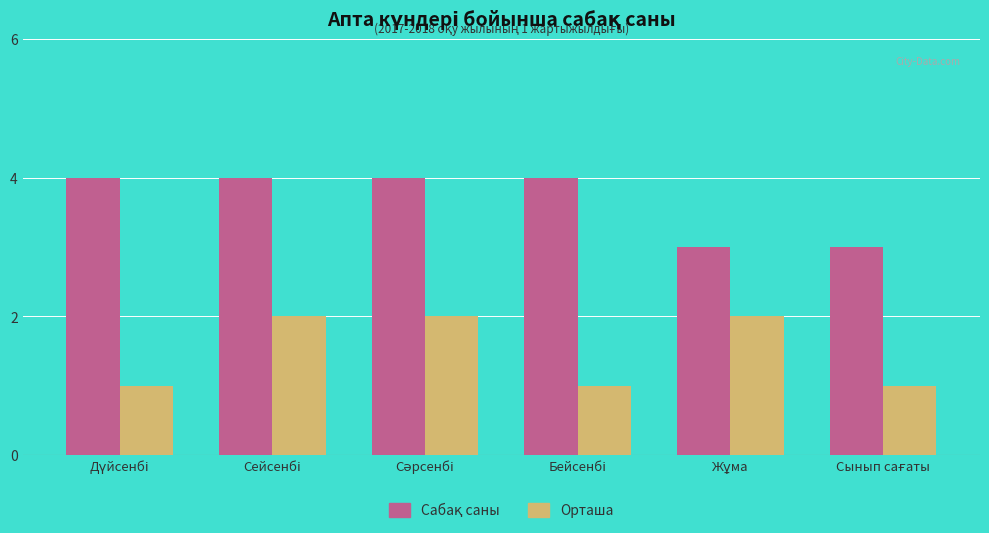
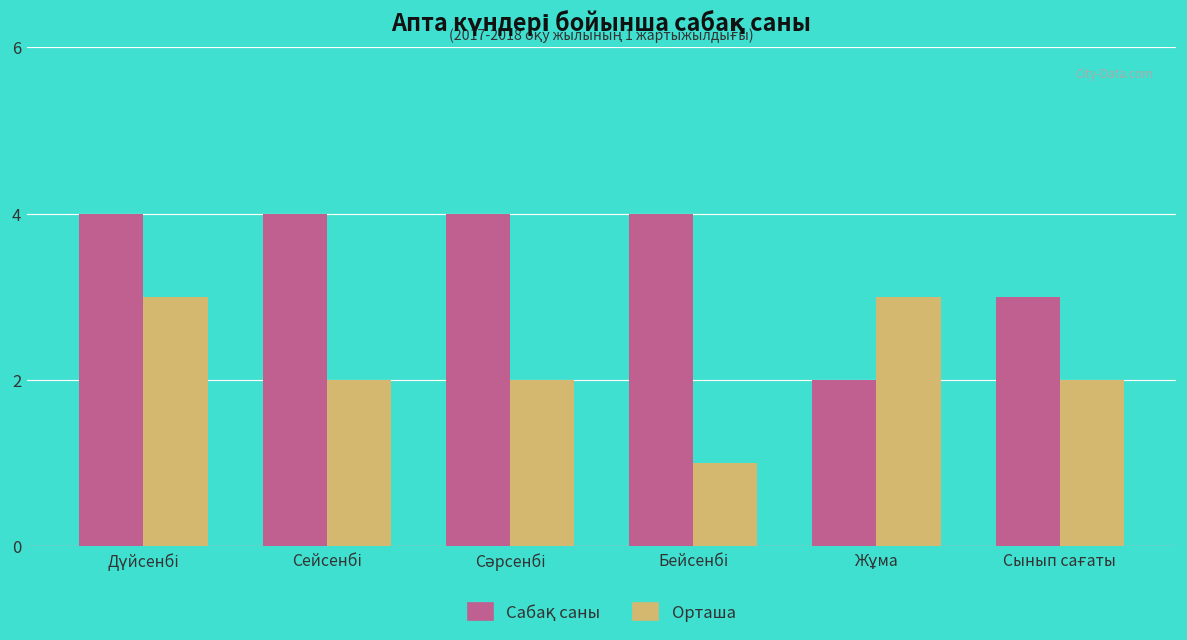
Орташа, Дүйсенбі: 1 -> 3
Сабақ саны, Жұма: 3 -> 2
Орташа, Жұма: 2 -> 3
Орташа, Сынып сағаты: 1 -> 2
